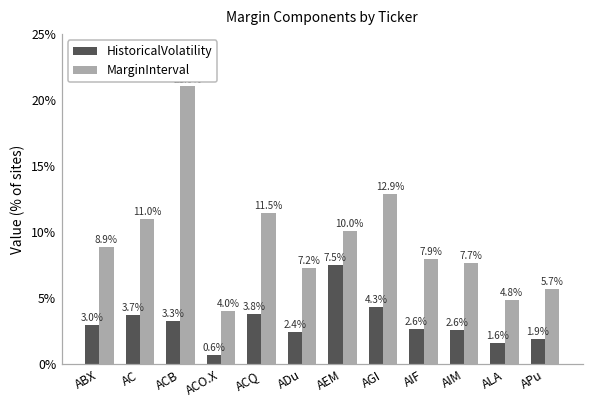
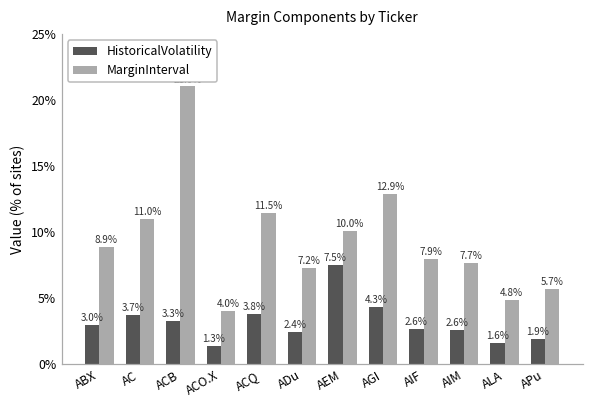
HistoricalVolatility, ACO.X: 0.6% -> 1.3%
